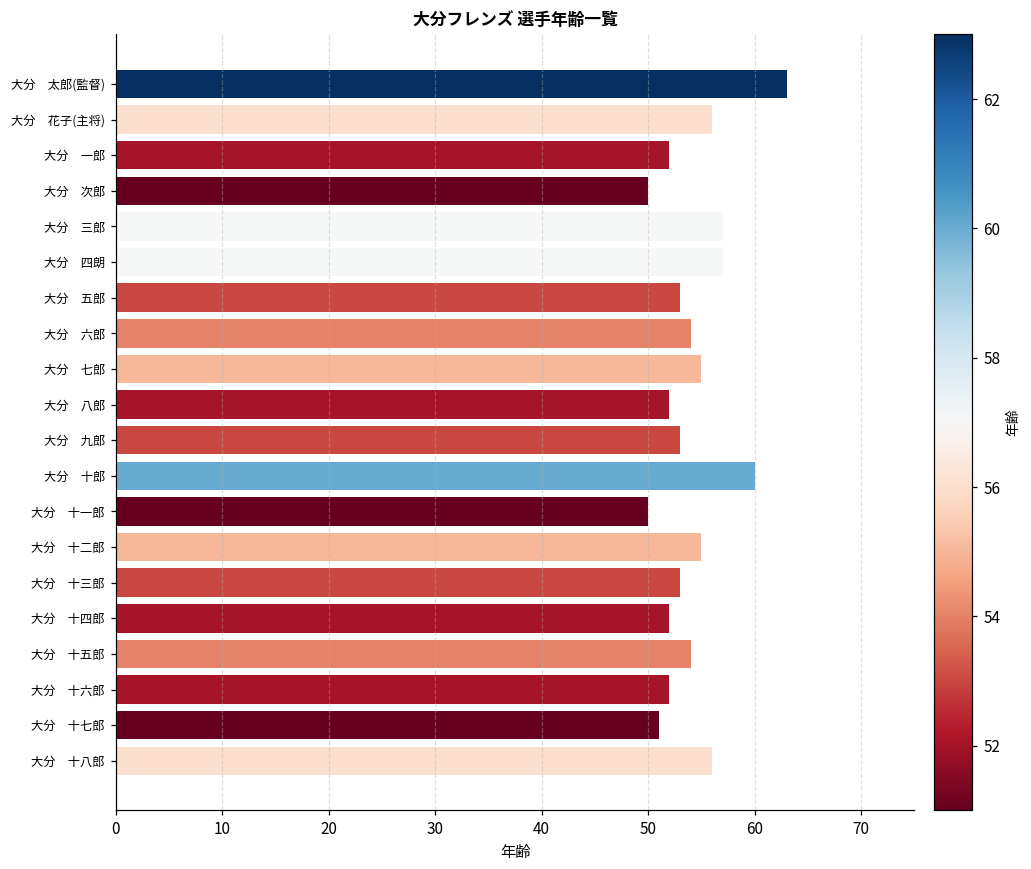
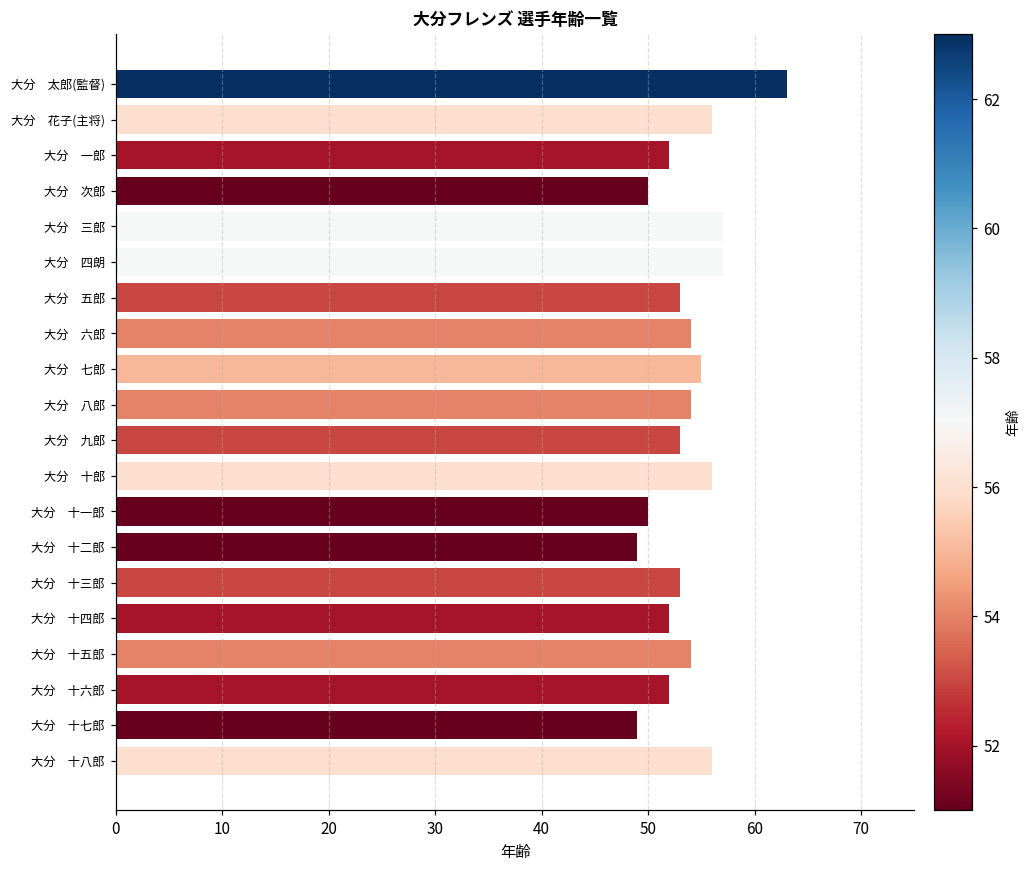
大分 八郎: 52 -> 54
大分 十郎: 60 -> 56
大分 十二郎: 55 -> 49
大分 十七郎: 51 -> 49
